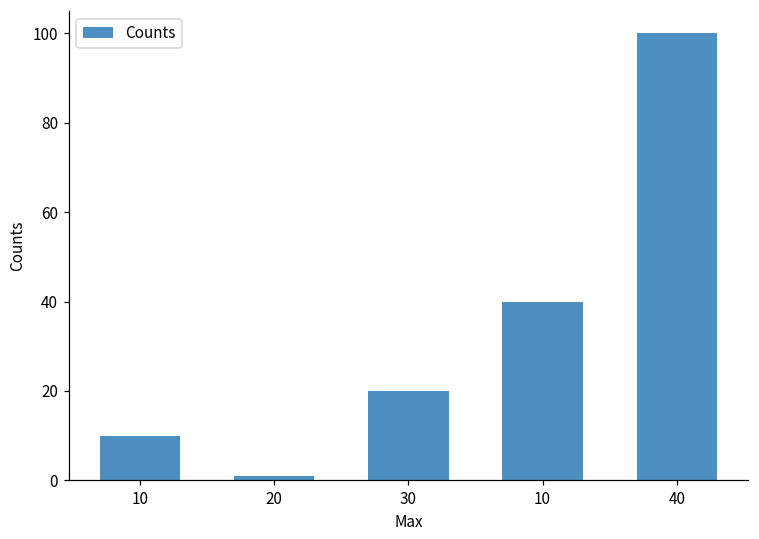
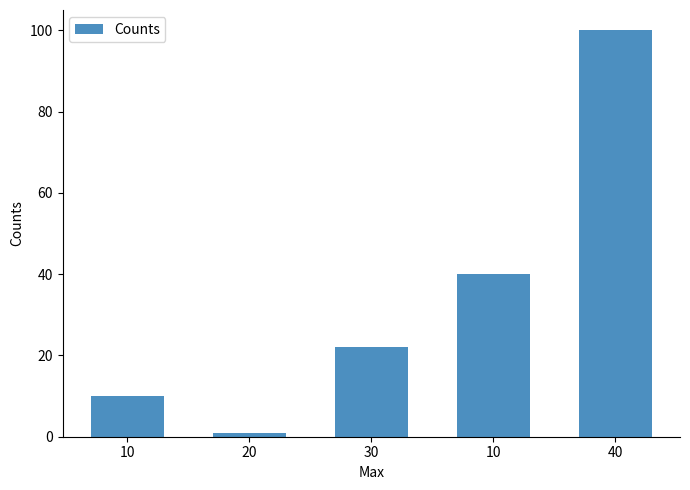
30: 20 -> 22
